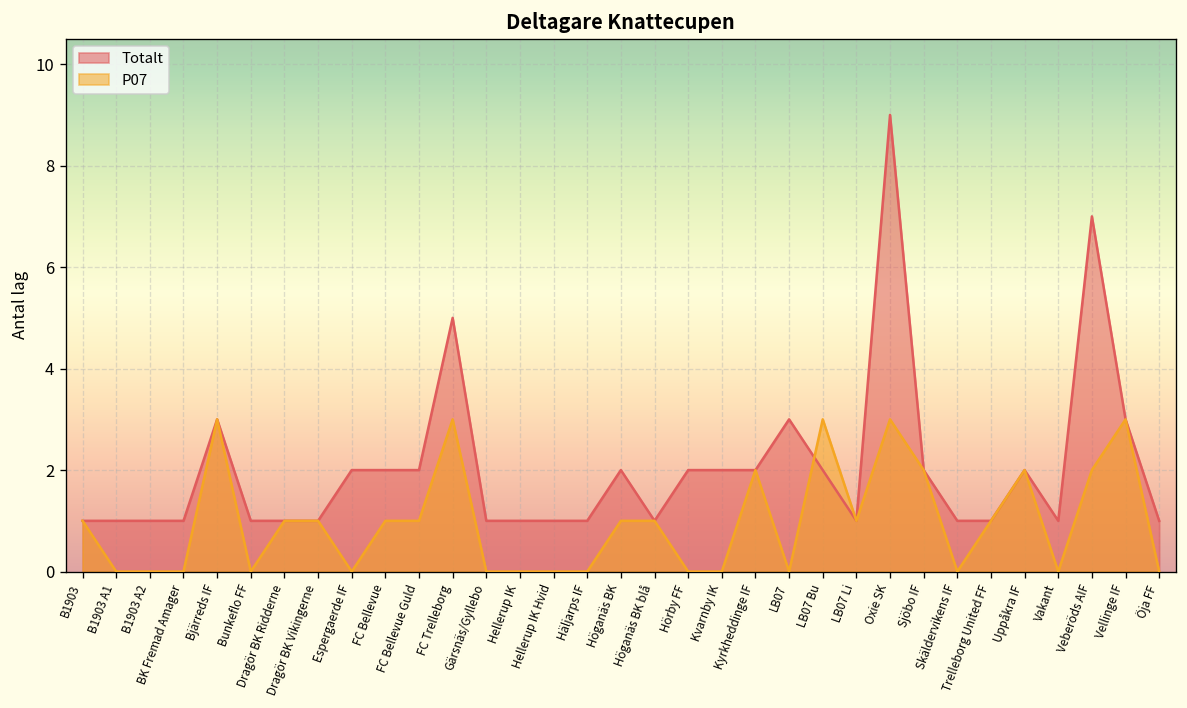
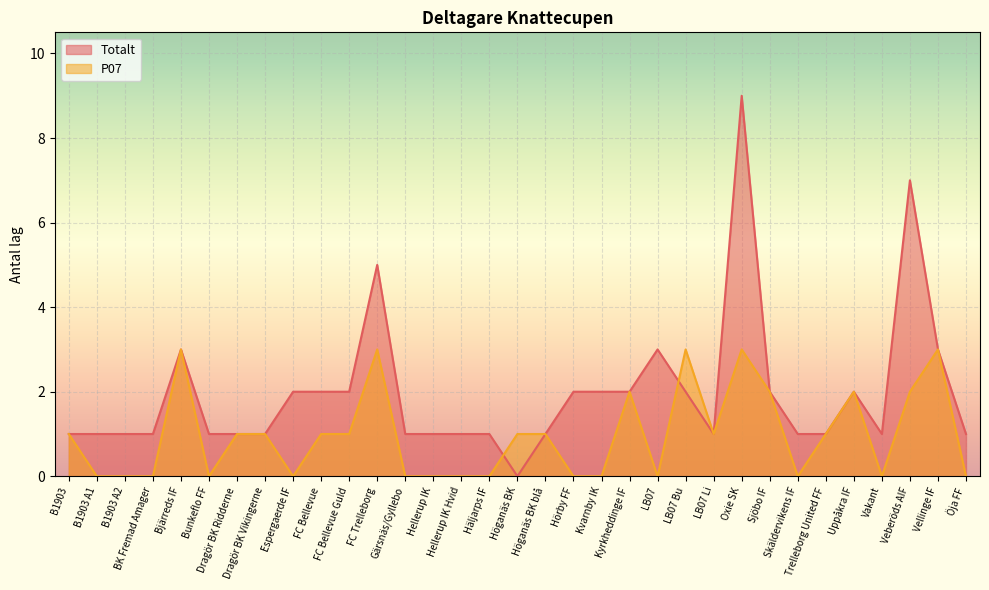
Totalt, Höganäs BK: 2 -> 0
